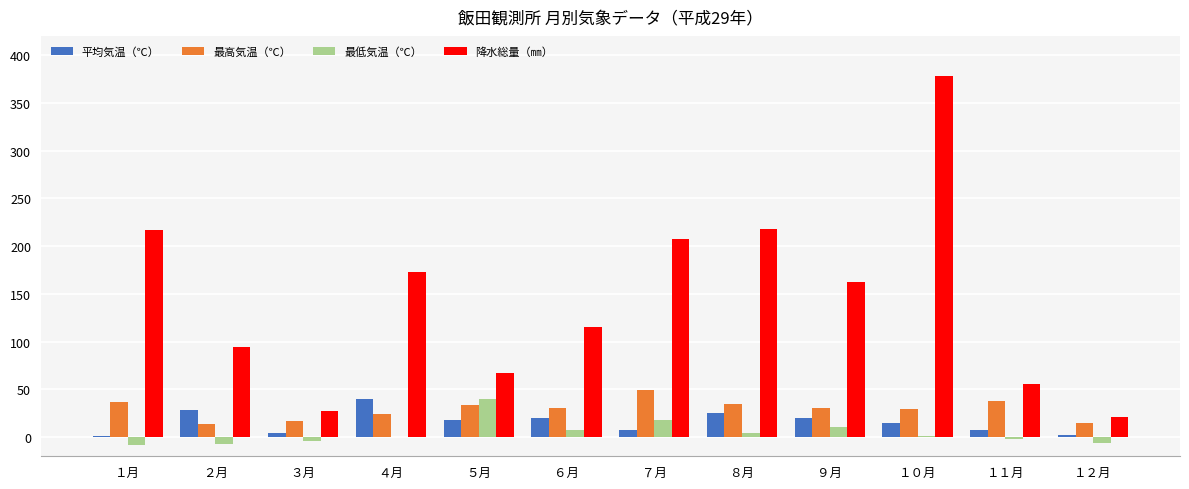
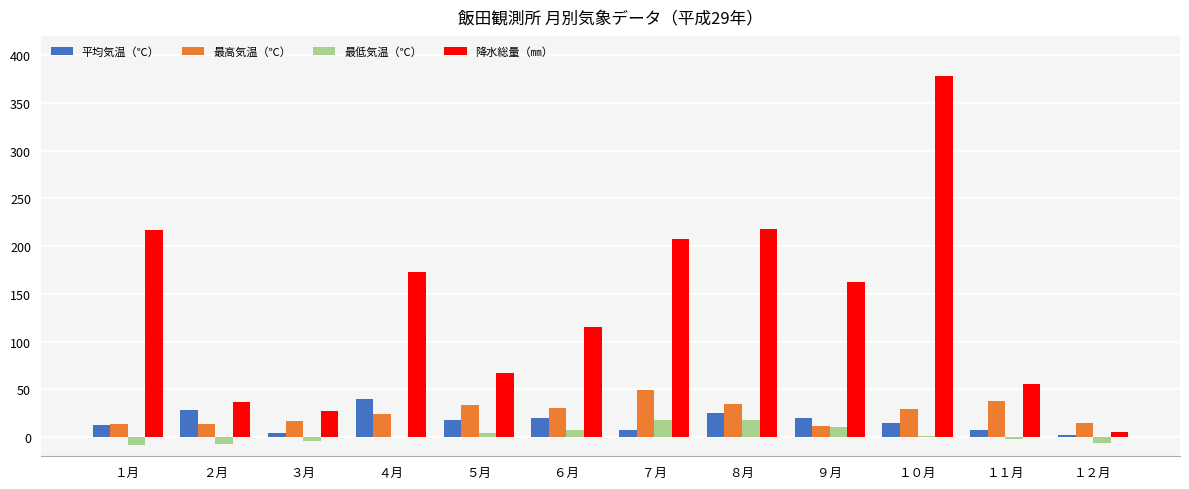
平均気温（℃）, １月: 0 -> 10
最高気温（℃）, １月: 40 -> 10
降水総量（㎜）, ２月: 90 -> 40
最低気温（℃）, ５月: 40 -> 0
最低気温（℃）, ８月: 0 -> 20
最高気温（℃）, ９月: 30 -> 10
降水総量（㎜）, １２月: 20 -> 10
